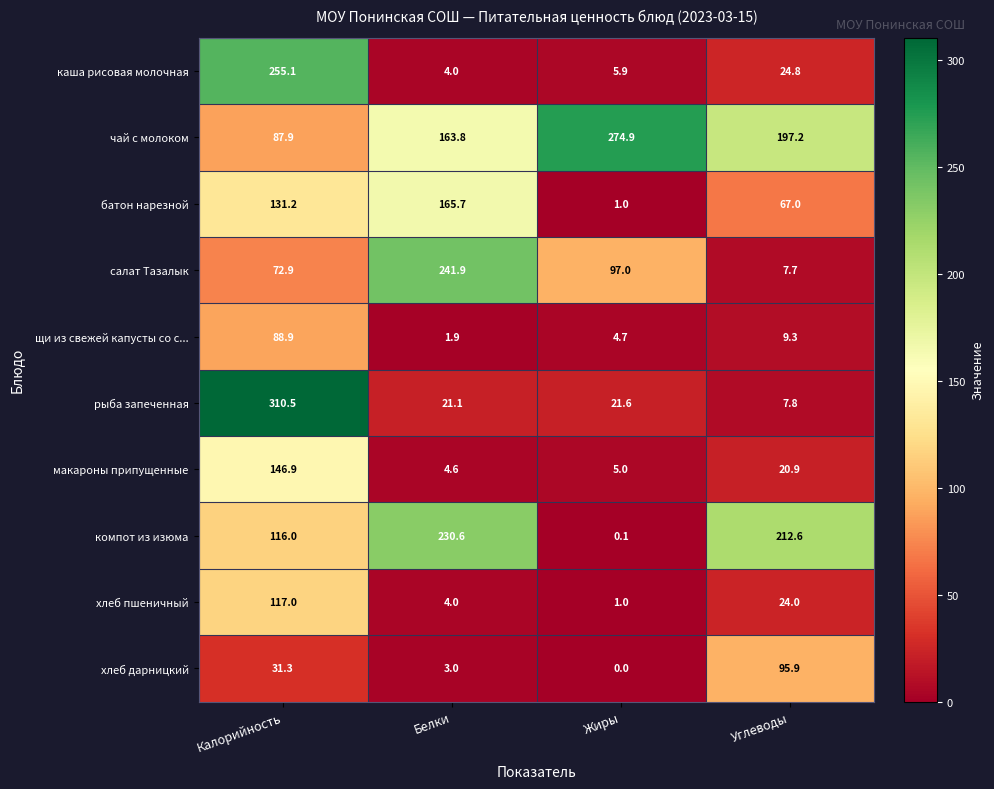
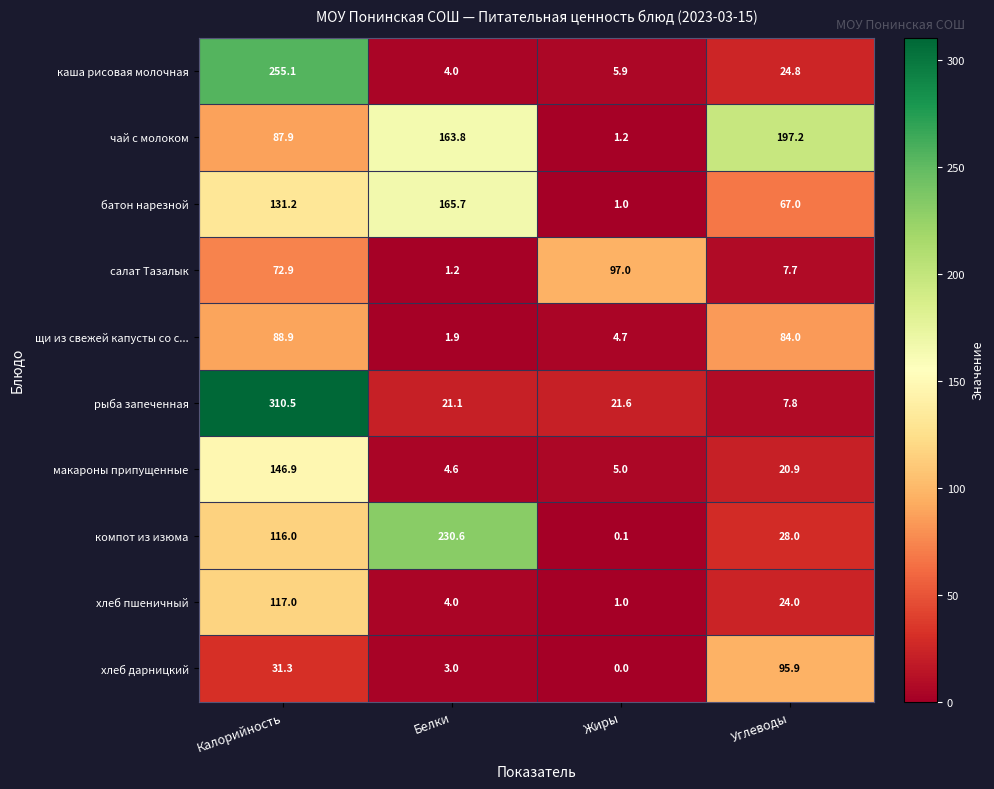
чай с молоком, Жиры: 274.9 -> 1.2
салат Тазалык, Белки: 241.9 -> 1.2
щи из свежей капусты со с..., Углеводы: 9.3 -> 84.0
компот из изюма, Углеводы: 212.6 -> 28.0
